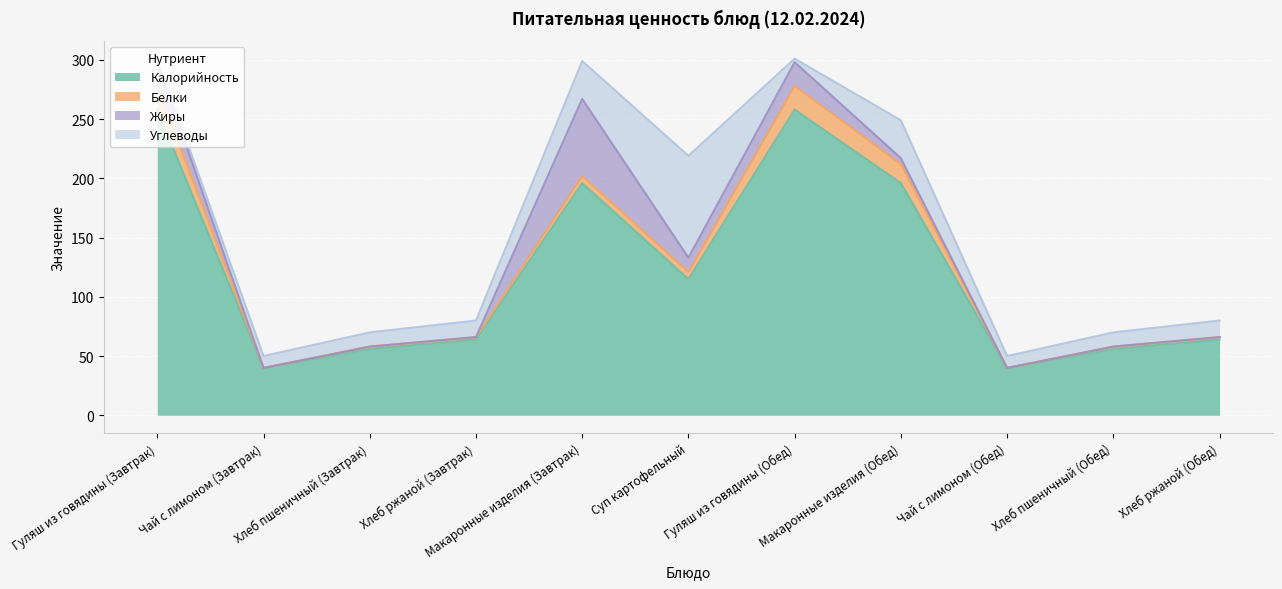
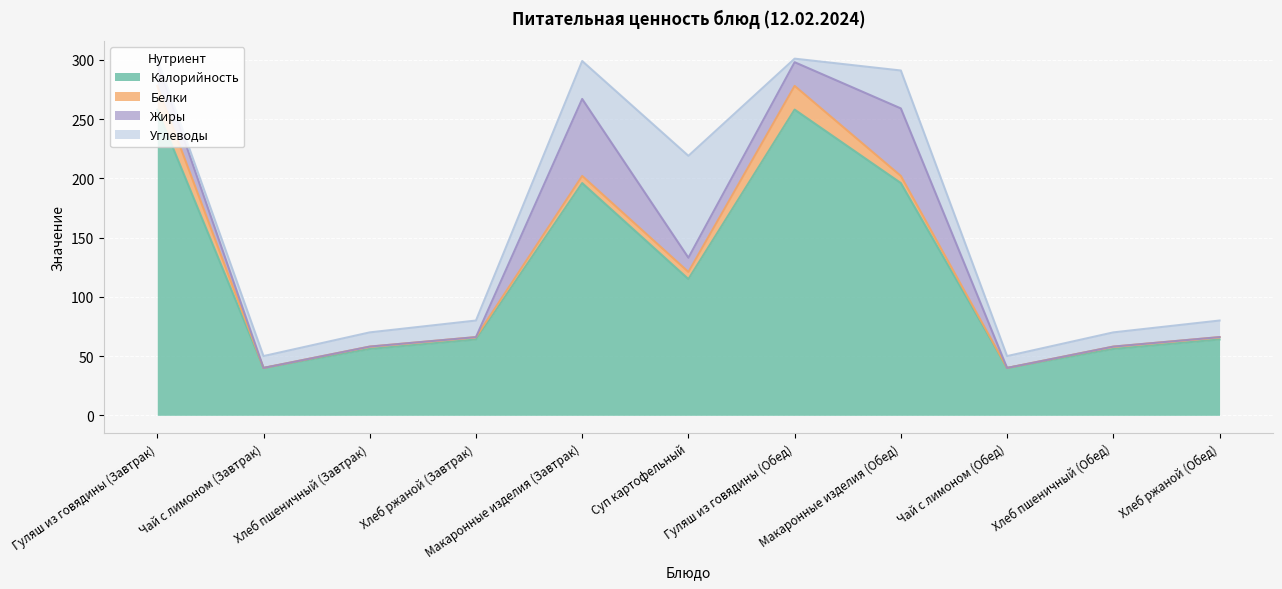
Белки, Макаронные изделия (Обед): 16 -> 6
Жиры, Макаронные изделия (Обед): 5 -> 57
